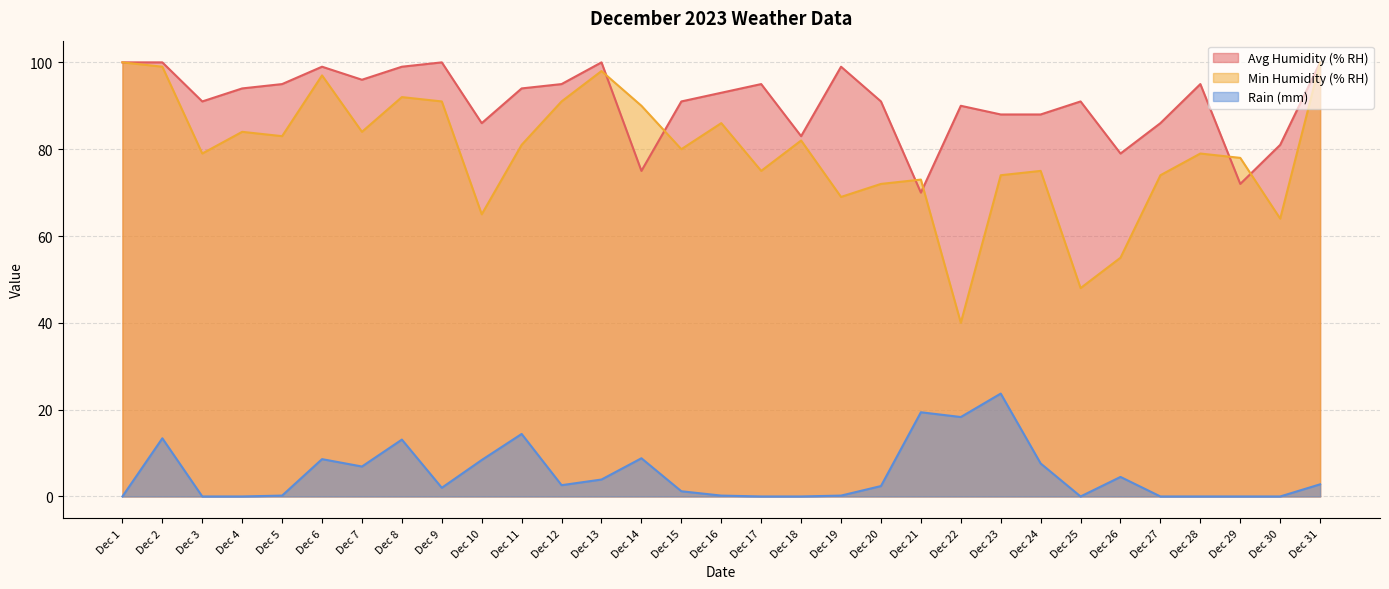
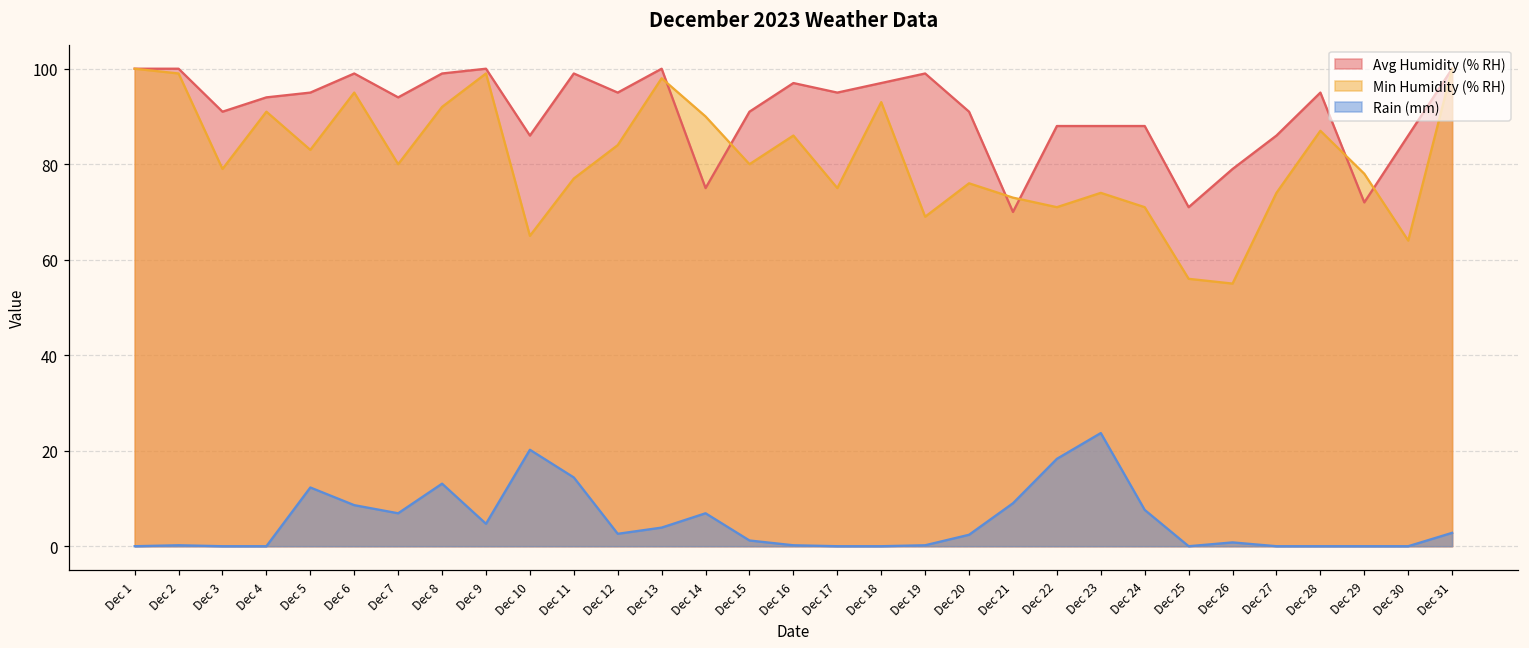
Rain (mm), Dec 2: 13 -> 0
Min Humidity (% RH), Dec 4: 84 -> 91
Rain (mm), Dec 5: 0 -> 12
Min Humidity (% RH), Dec 6: 97 -> 95
Avg Humidity (% RH), Dec 7: 96 -> 94
Min Humidity (% RH), Dec 7: 84 -> 80
Min Humidity (% RH), Dec 9: 91 -> 99
Rain (mm), Dec 9: 2 -> 5
Rain (mm), Dec 10: 8 -> 20
Avg Humidity (% RH), Dec 11: 94 -> 99
Min Humidity (% RH), Dec 11: 81 -> 77
Min Humidity (% RH), Dec 12: 91 -> 84
Rain (mm), Dec 14: 9 -> 7
Avg Humidity (% RH), Dec 16: 93 -> 97
Avg Humidity (% RH), Dec 18: 83 -> 97
Min Humidity (% RH), Dec 18: 82 -> 93
Min Humidity (% RH), Dec 20: 72 -> 76
Rain (mm), Dec 21: 19 -> 9
Avg Humidity (% RH), Dec 22: 90 -> 88
Min Humidity (% RH), Dec 22: 40 -> 71
Min Humidity (% RH), Dec 24: 75 -> 71
Avg Humidity (% RH), Dec 25: 91 -> 71
Min Humidity (% RH), Dec 25: 48 -> 56
Rain (mm), Dec 26: 5 -> 1
Min Humidity (% RH), Dec 28: 79 -> 87
Avg Humidity (% RH), Dec 30: 81 -> 86
